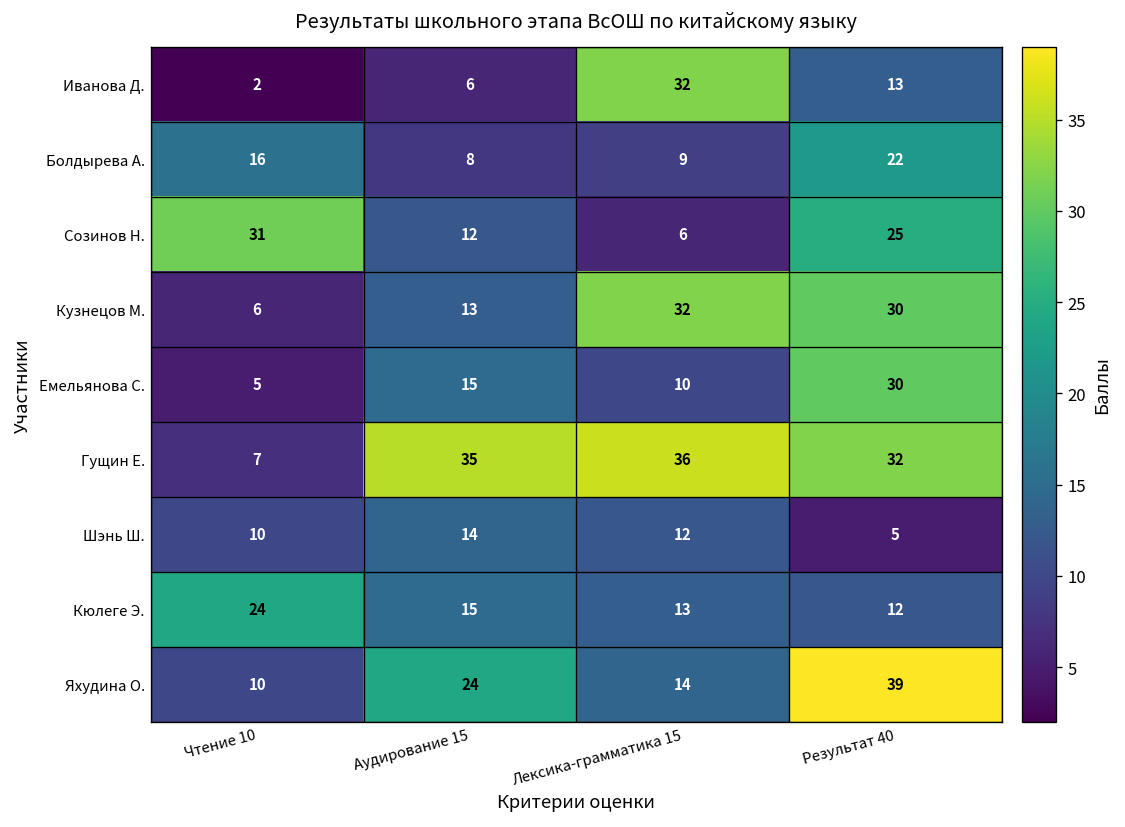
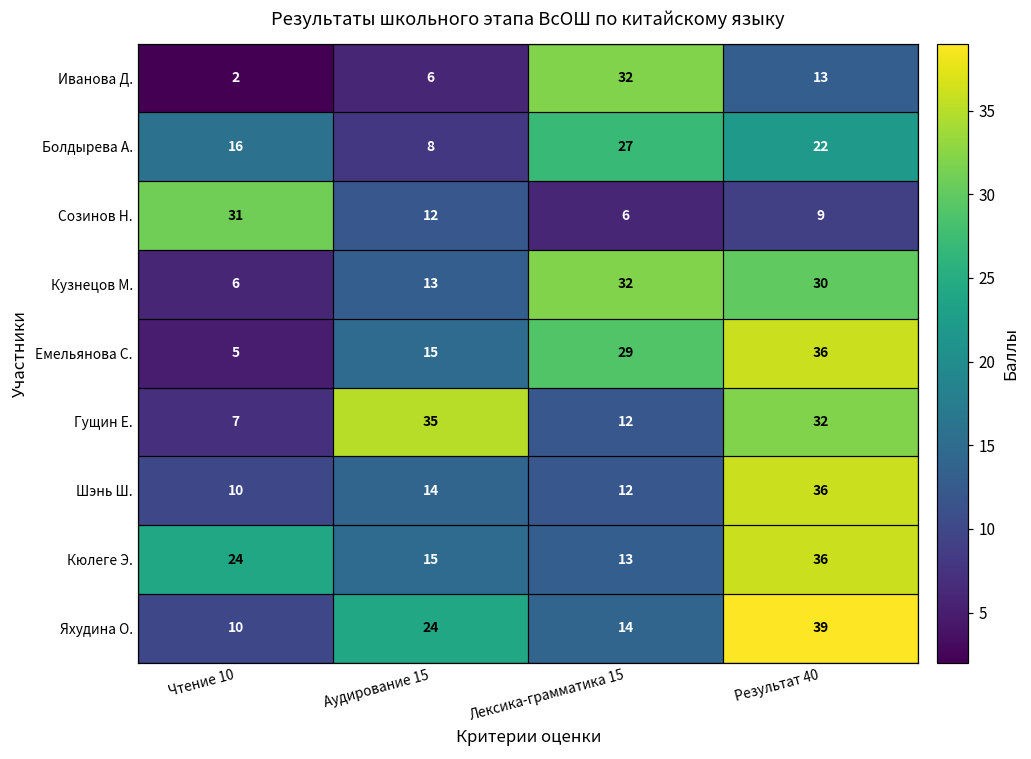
Болдырева А., Лексика-грамматика 15: 9 -> 27
Созинов Н., Результат 40: 25 -> 9
Емельянова С., Лексика-грамматика 15: 10 -> 29
Емельянова С., Результат 40: 30 -> 36
Гущин Е., Лексика-грамматика 15: 36 -> 12
Шэнь Ш., Результат 40: 5 -> 36
Кюлеге Э., Результат 40: 12 -> 36
